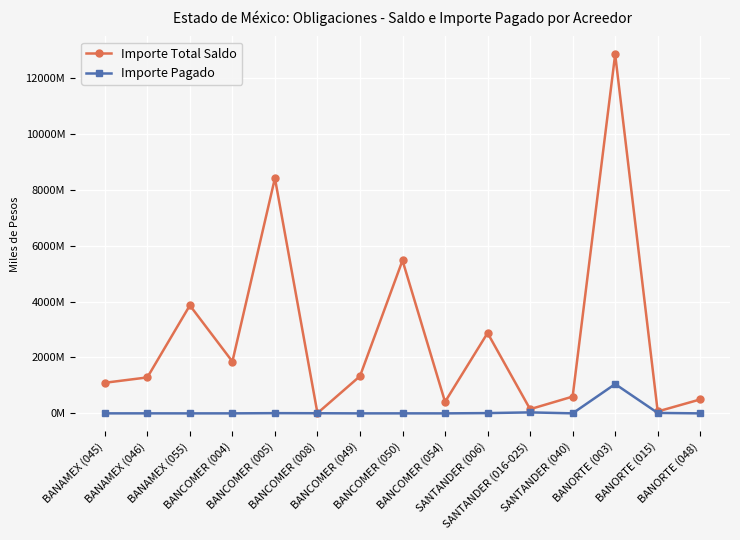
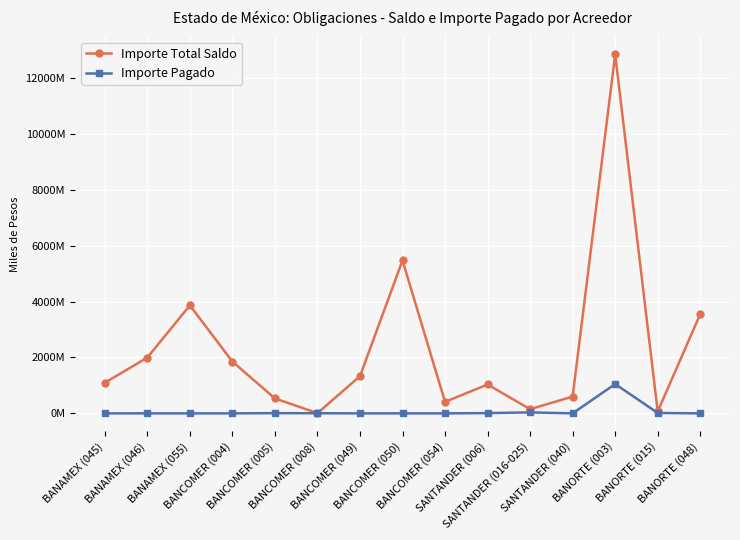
Importe Total Saldo, BANAMEX (046): 1300000000 -> 2000000000
Importe Total Saldo, BANCOMER (005): 8400000000 -> 500000000
Importe Total Saldo, SANTANDER (006): 2900000000 -> 1000000000
Importe Total Saldo, BANORTE (048): 500000000 -> 3600000000
